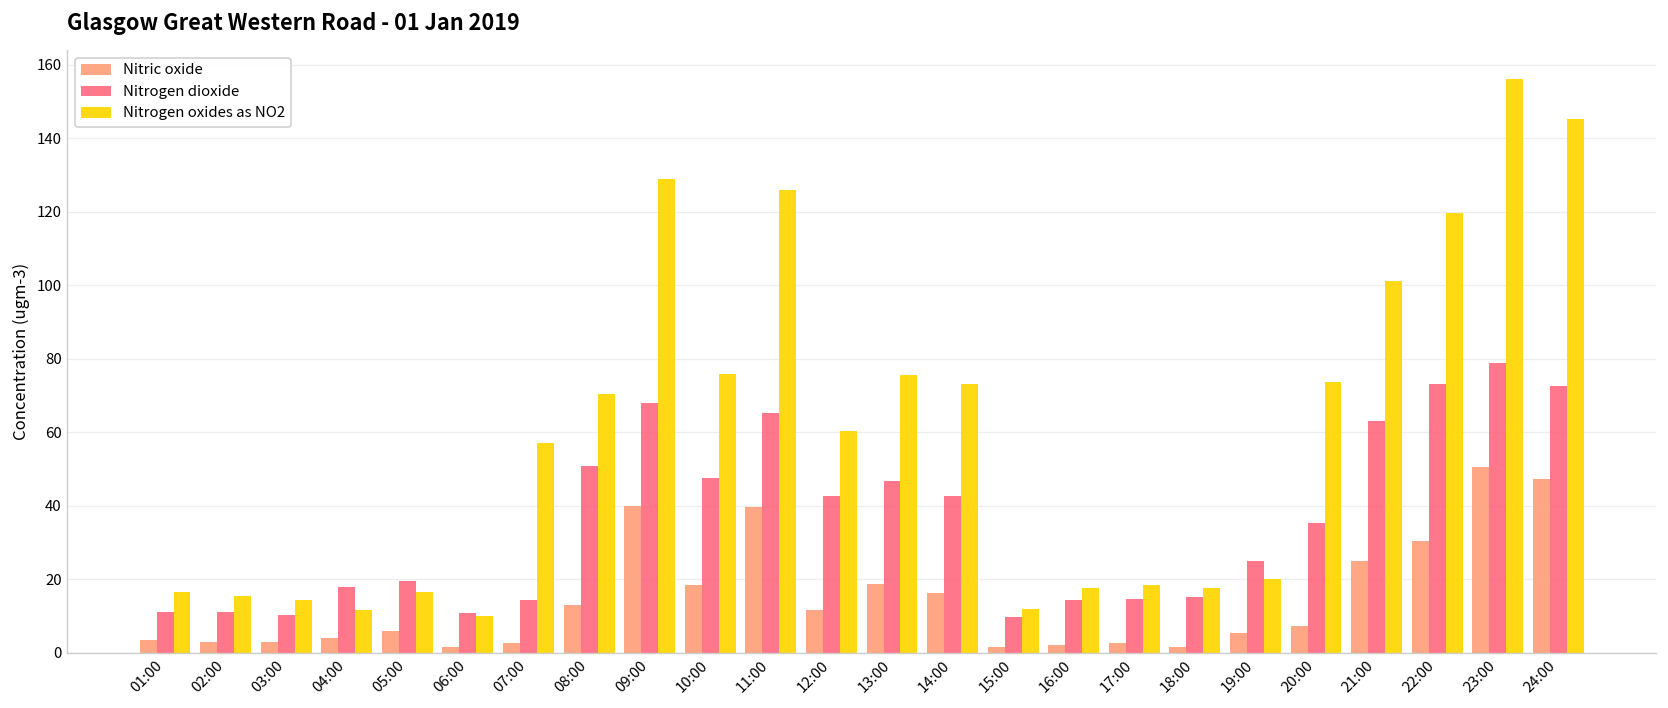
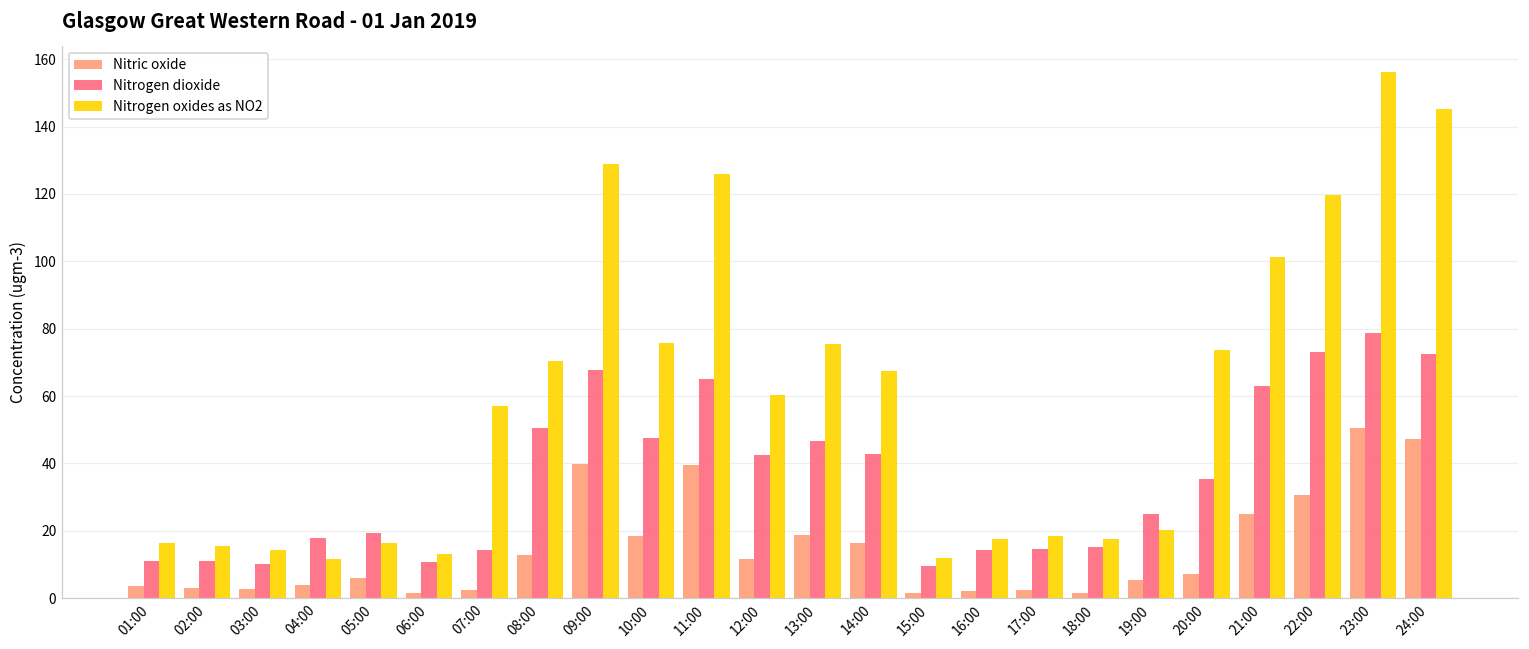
Nitrogen oxides as NO2, 06:00: 10 -> 13
Nitrogen oxides as NO2, 14:00: 73 -> 68
